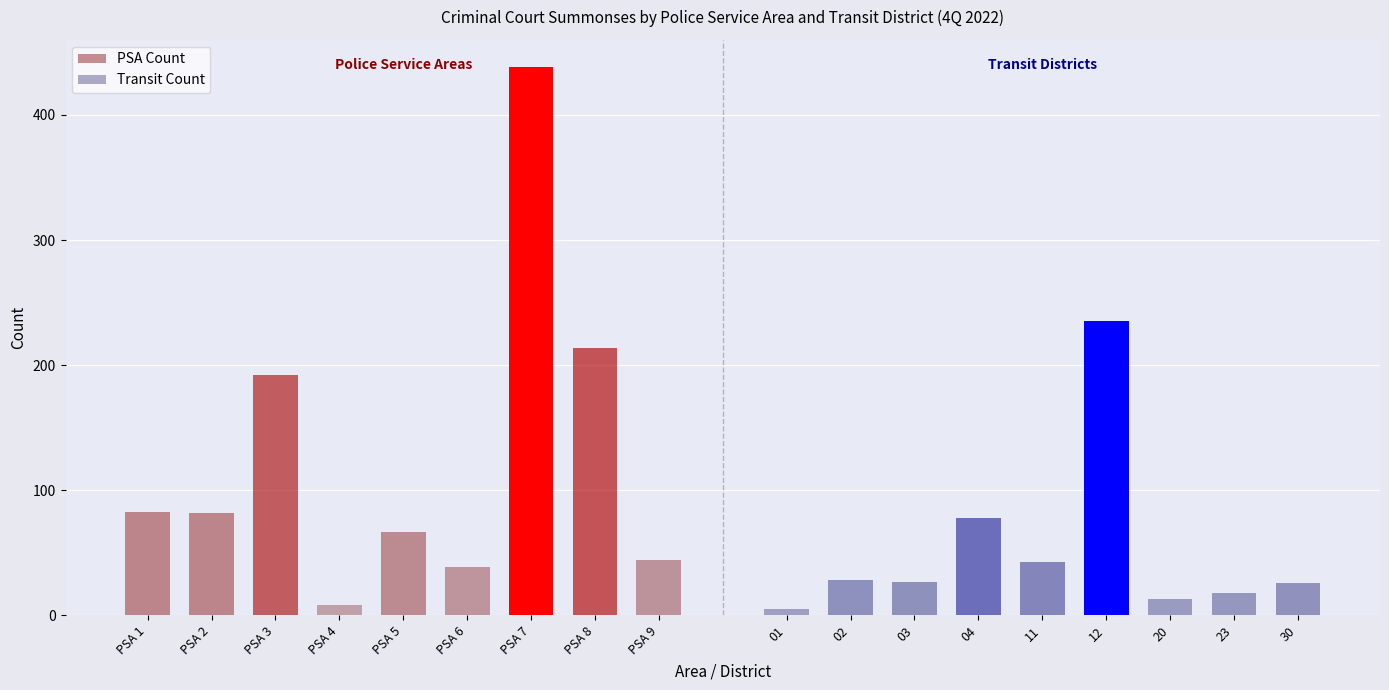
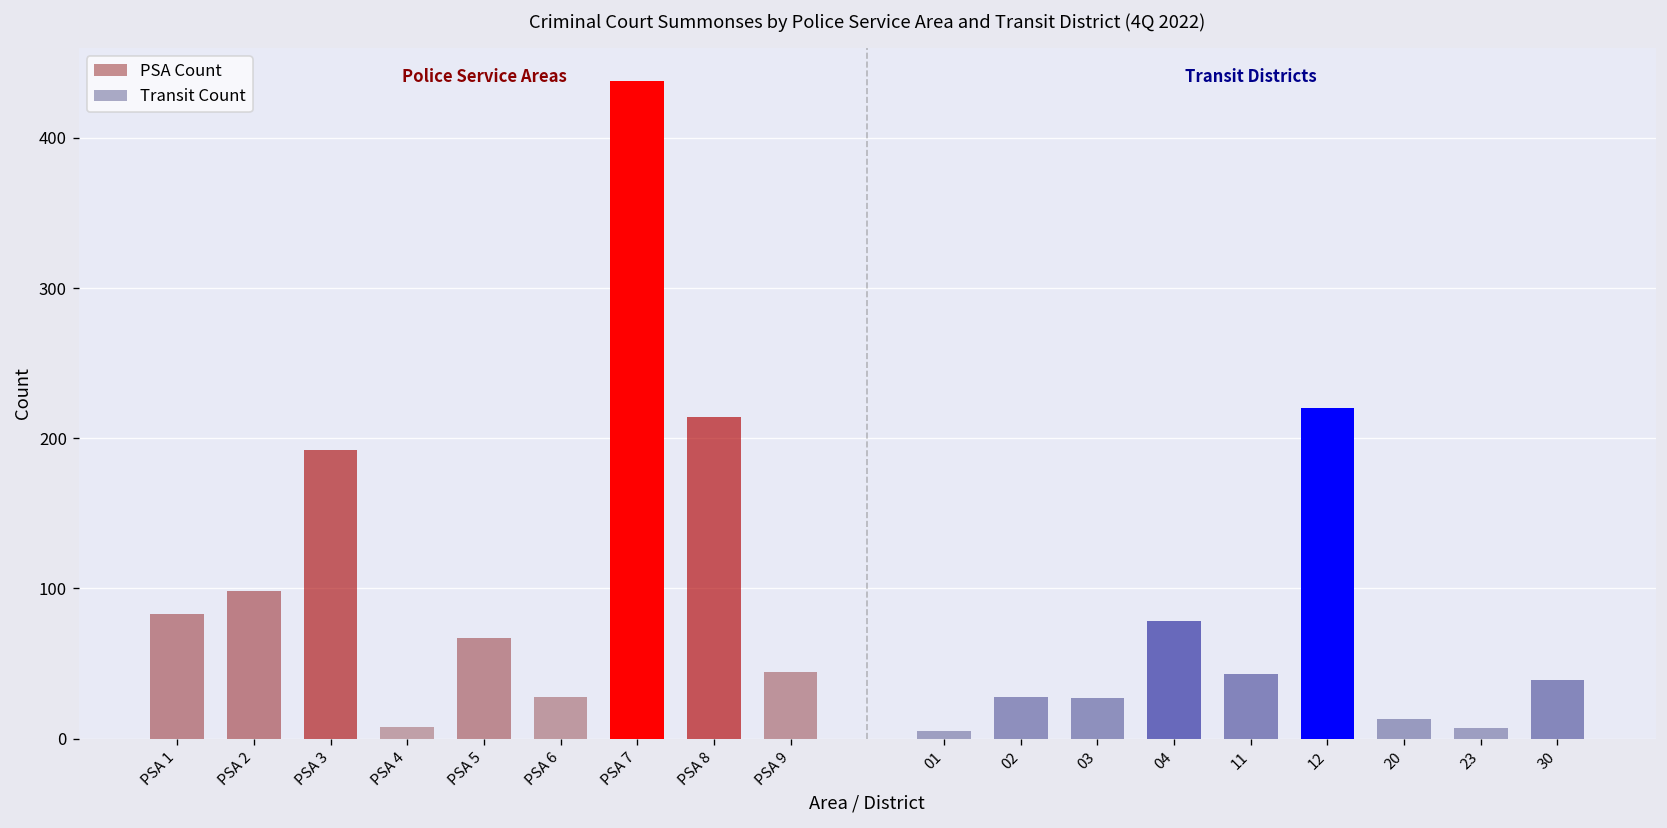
PSA Count, PSA 2: 82 -> 98
PSA Count, PSA 6: 39 -> 28
Transit Count, 12: 235 -> 220
Transit Count, 23: 18 -> 7
Transit Count, 30: 26 -> 39
